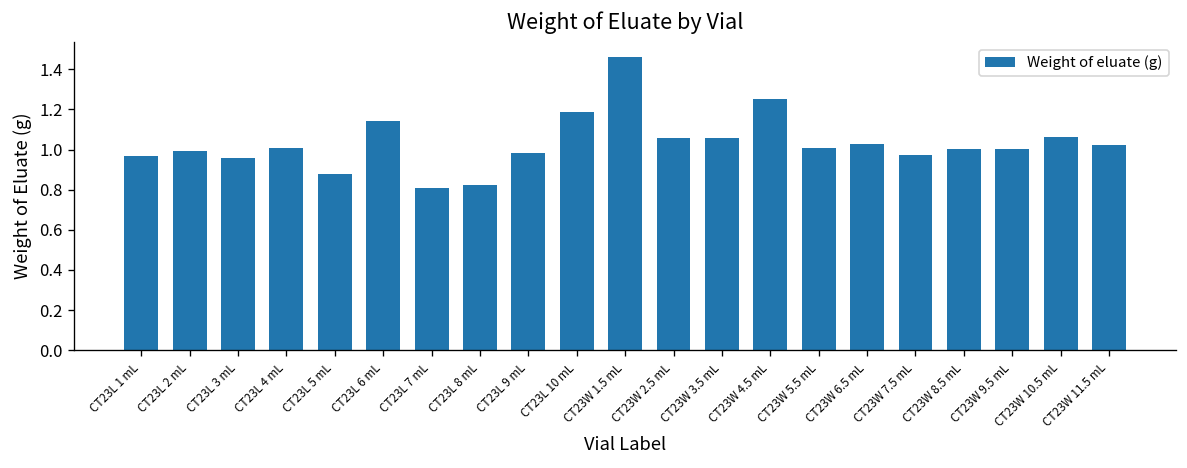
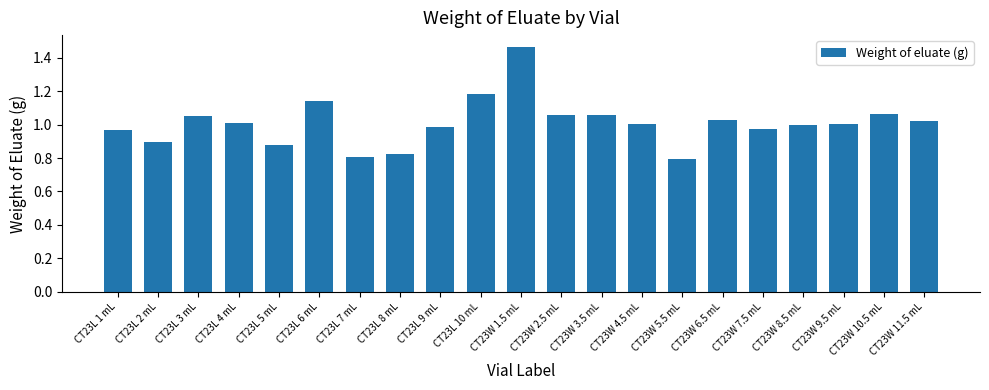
CT23L 2 mL: 0.99 -> 0.90
CT23L 3 mL: 0.96 -> 1.05
CT23W 4.5 mL: 1.25 -> 1.00
CT23W 5.5 mL: 1.01 -> 0.79
